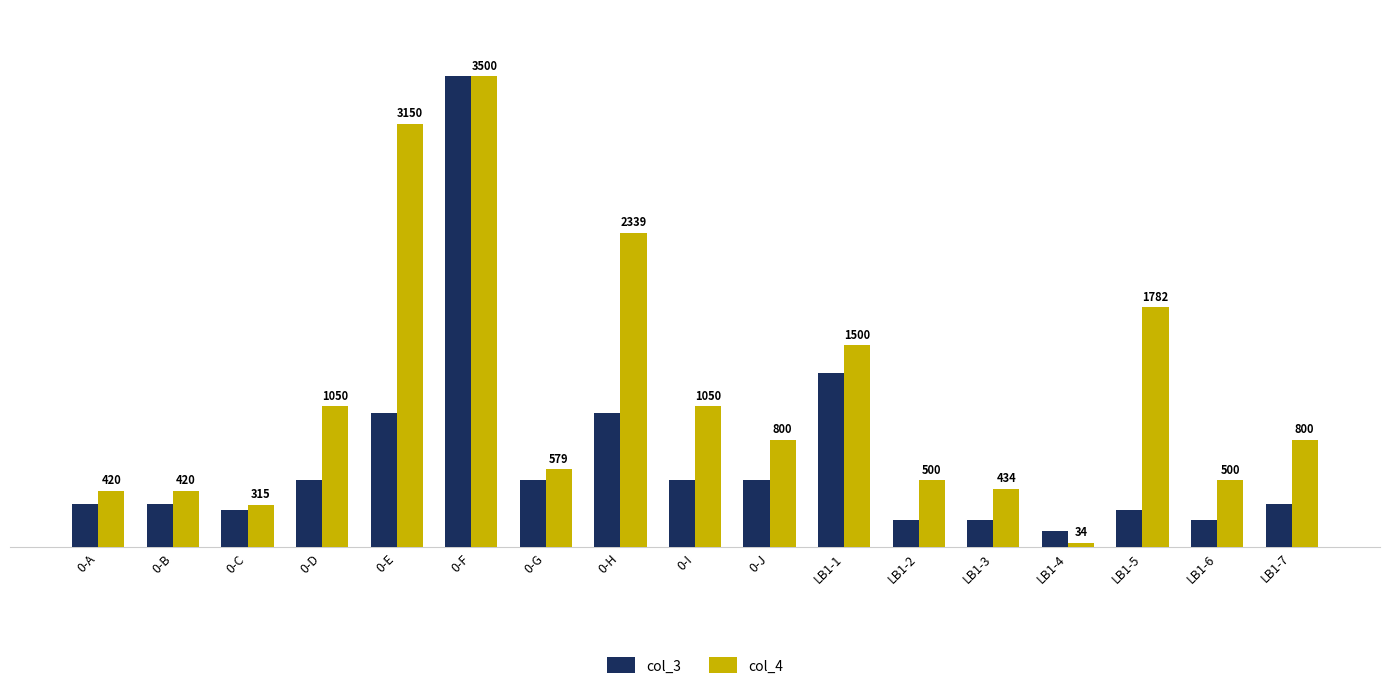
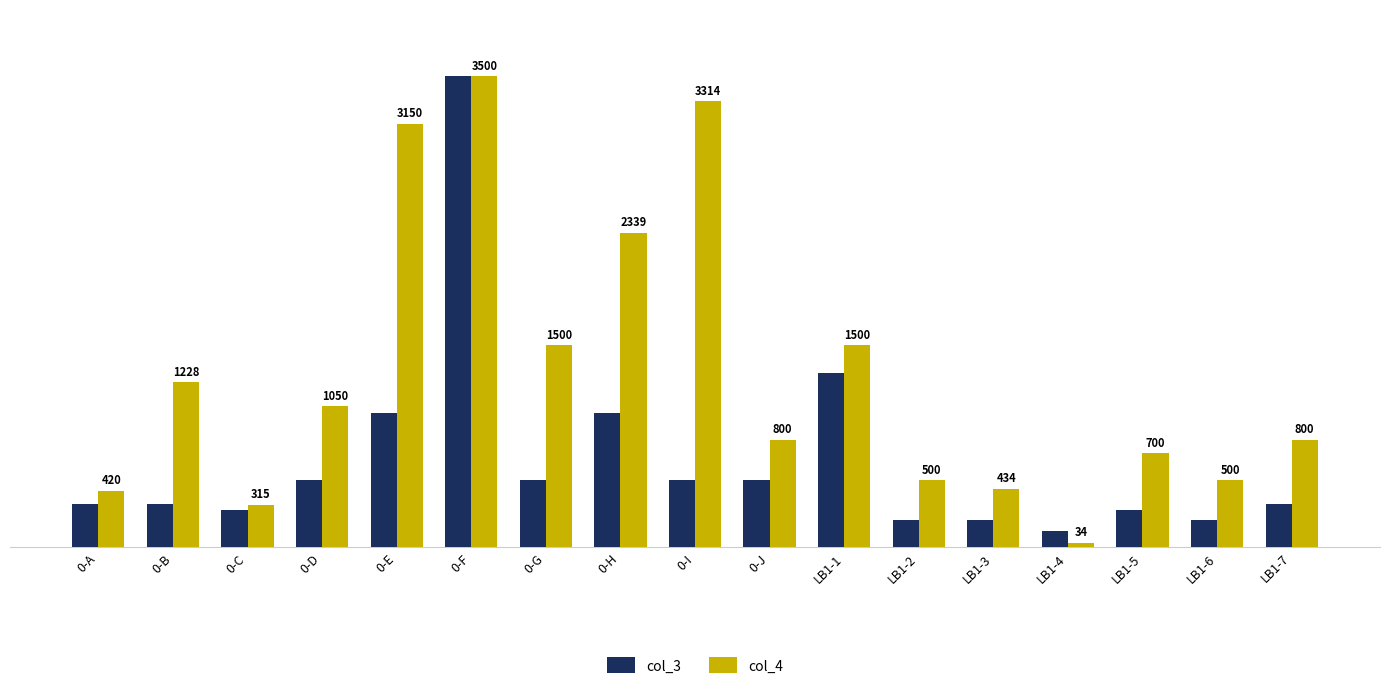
col_4, 0-B: 420 -> 1228
col_4, 0-G: 579 -> 1500
col_4, 0-I: 1050 -> 3314
col_4, LB1-5: 1782 -> 700
